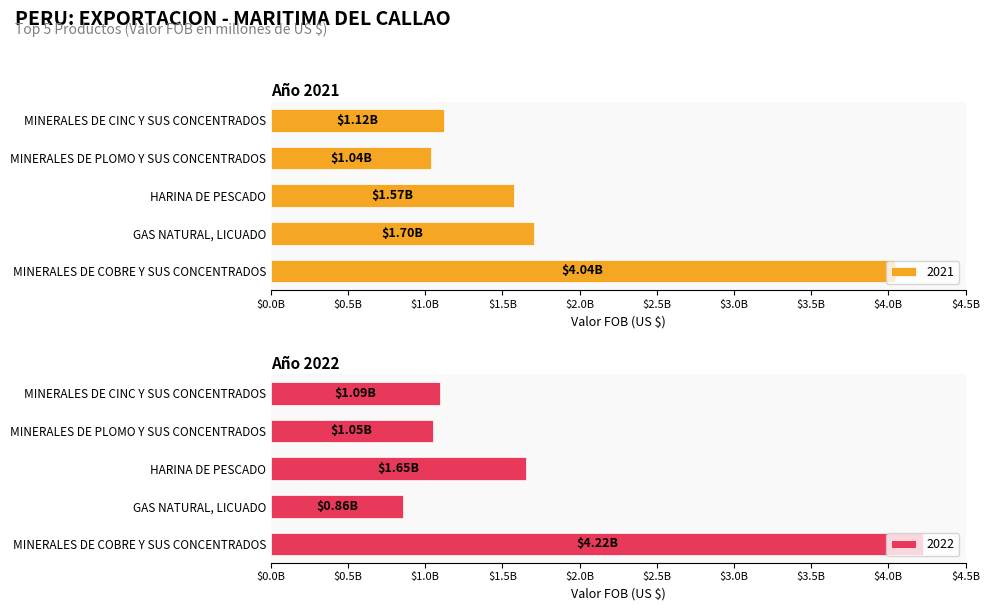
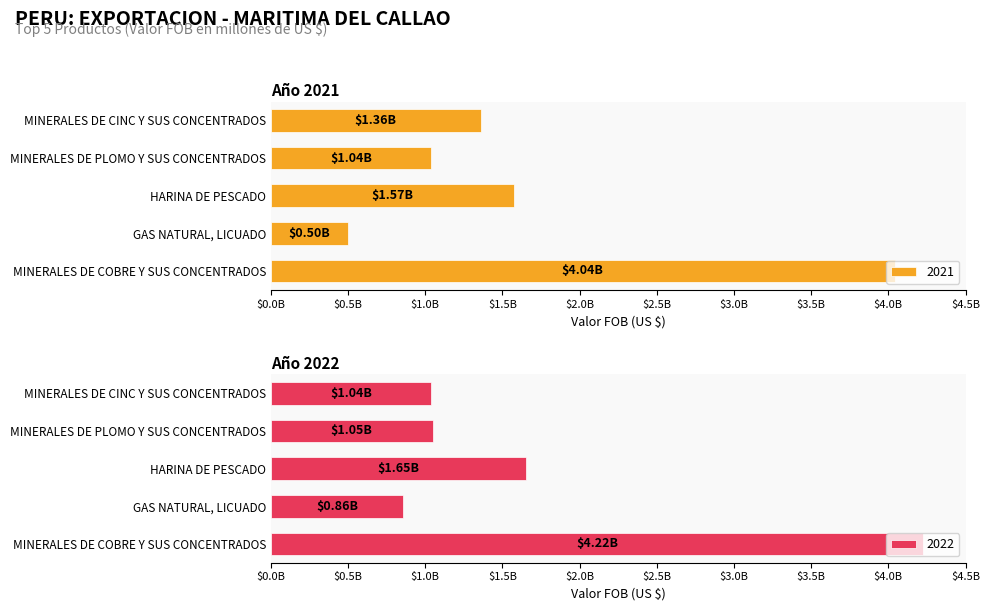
Año 2021, MINERALES DE CINC Y SUS CONCENTRADOS: $1.12B -> $1.36B
Año 2021, GAS NATURAL, LICUADO: $1.70B -> $0.50B
Año 2022, MINERALES DE CINC Y SUS CONCENTRADOS: $1.09B -> $1.04B
